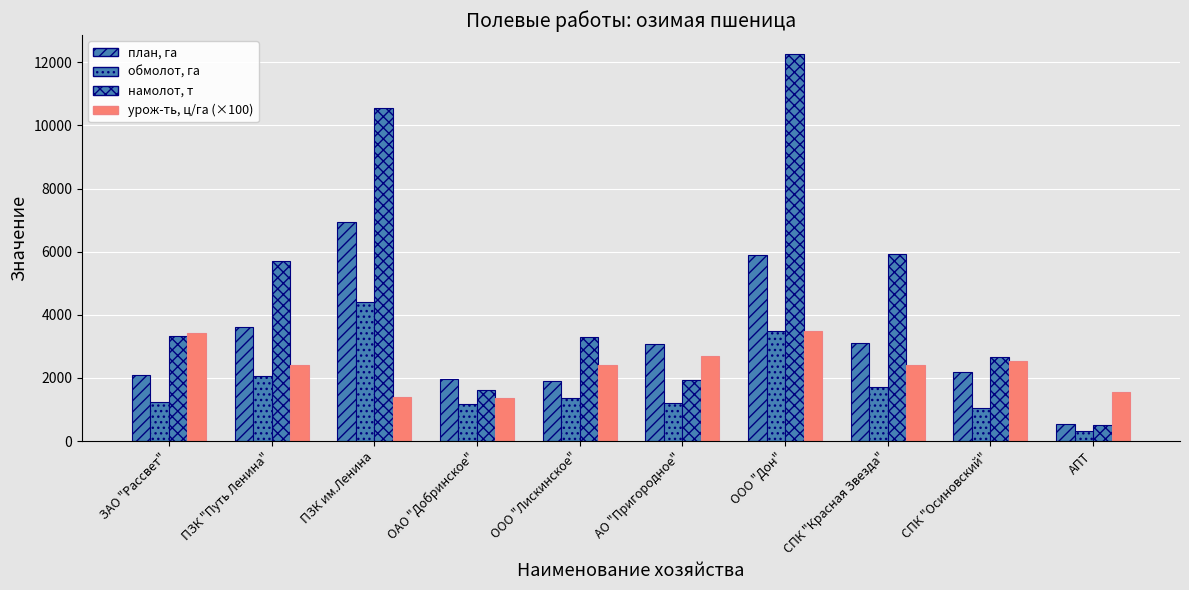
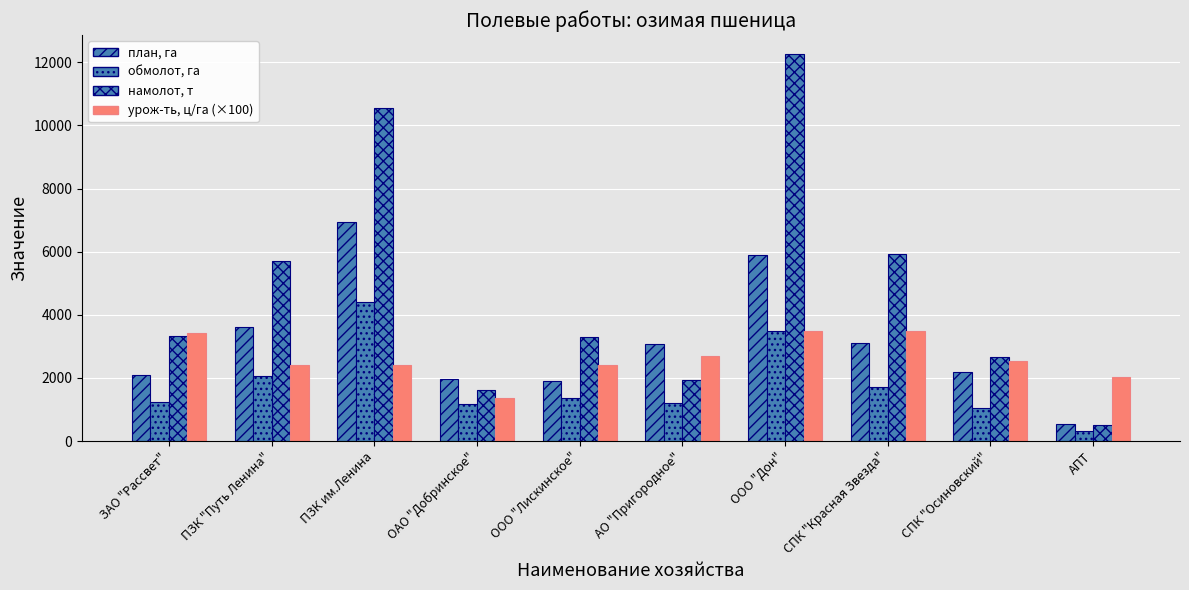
урож-ть, ц/га (×100), ПЗК им.Ленина: 1400 -> 2400
урож-ть, ц/га (×100), СПК "Красная Звезда": 2400 -> 3500
урож-ть, ц/га (×100), АПТ: 1500 -> 2000
